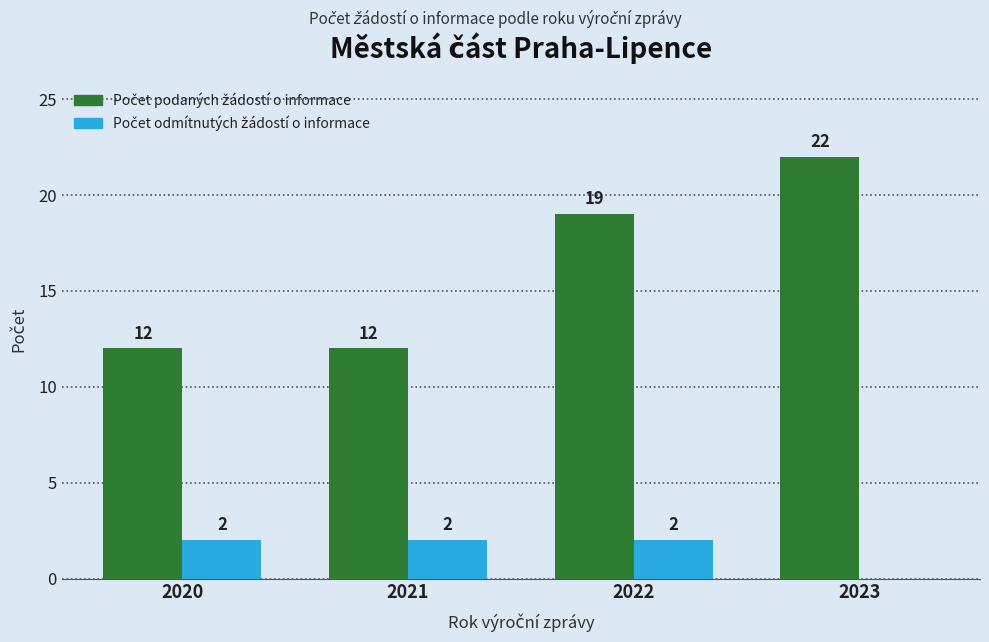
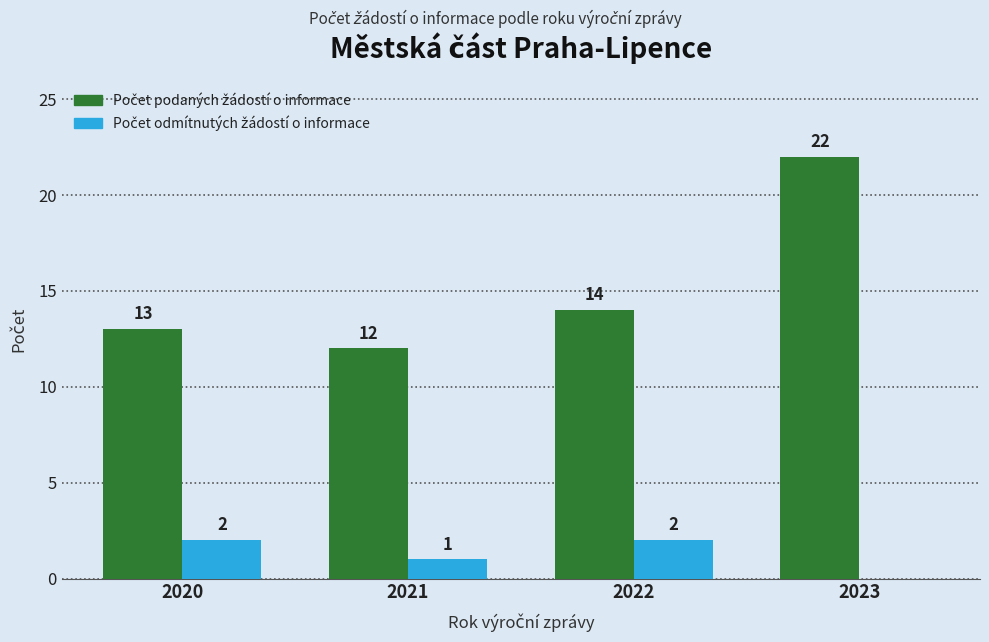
Počet podaných žádostí o informace, 2020: 12 -> 13
Počet odmítnutých žádostí o informace, 2021: 2 -> 1
Počet podaných žádostí o informace, 2022: 19 -> 14
